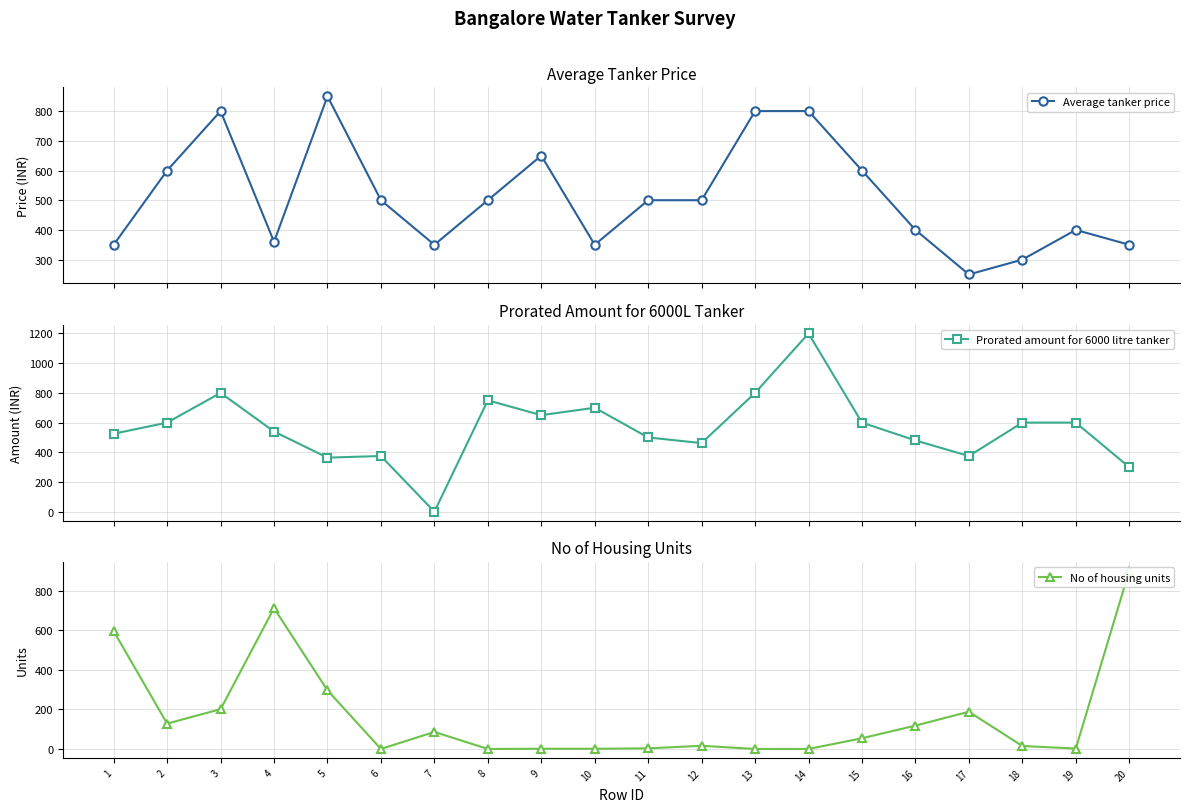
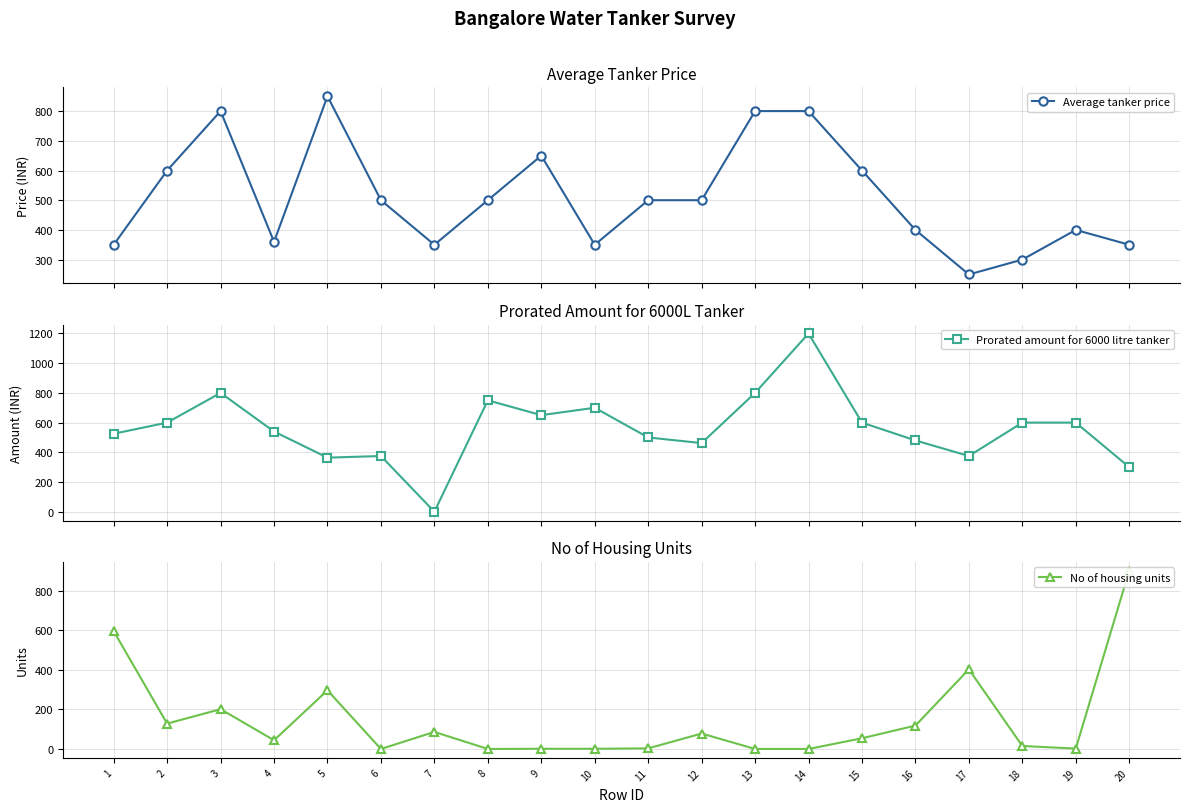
No of Housing Units, 4: 710 -> 40
No of Housing Units, 12: 20 -> 80
No of Housing Units, 17: 190 -> 400
